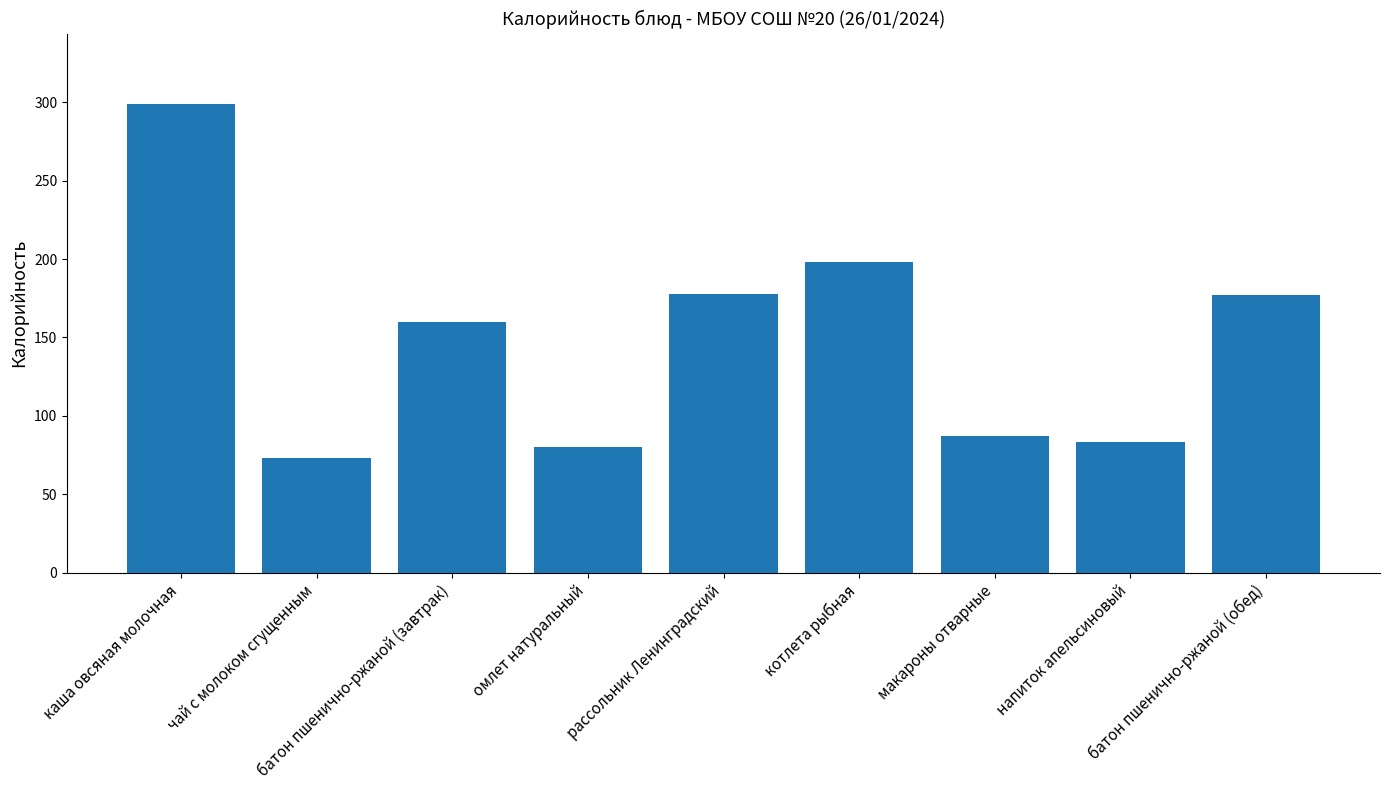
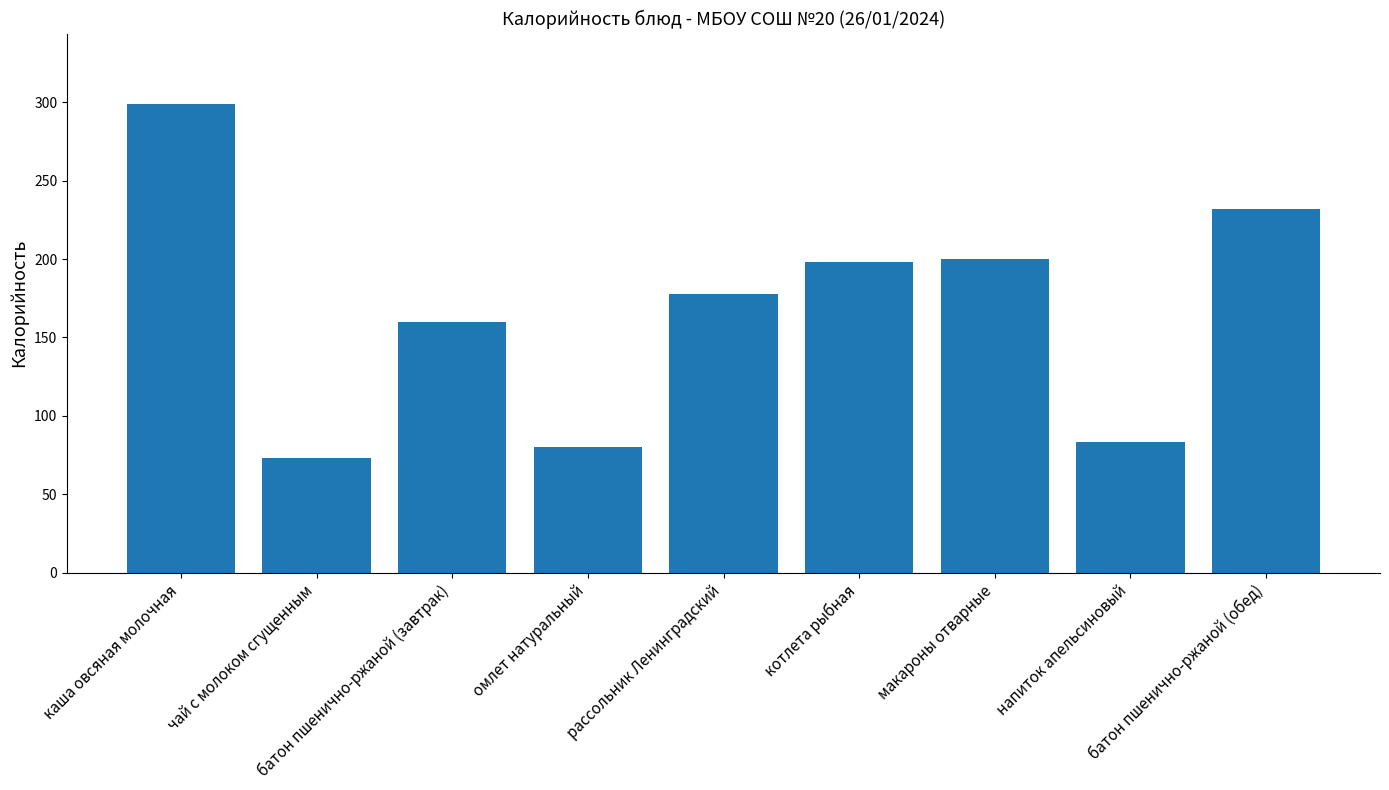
макароны отварные: 87 -> 200
батон пшенично-ржаной (обед): 177 -> 232
